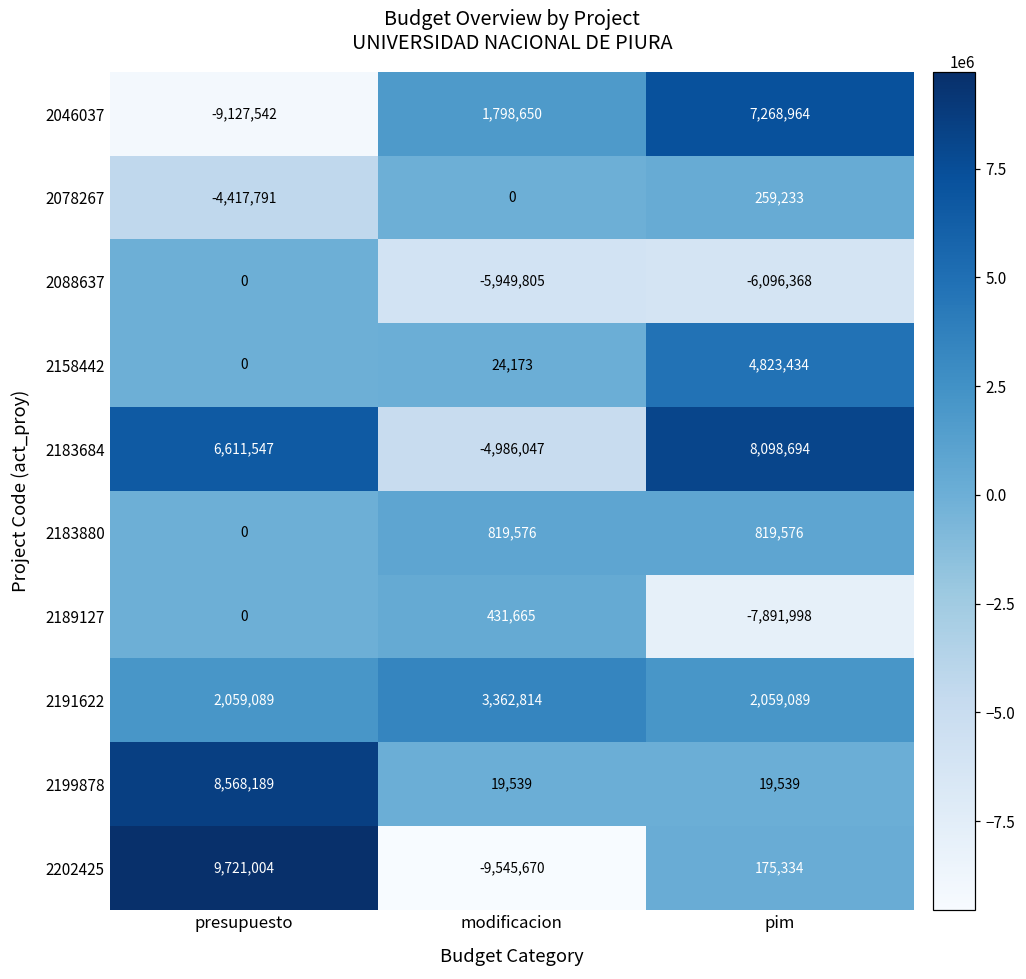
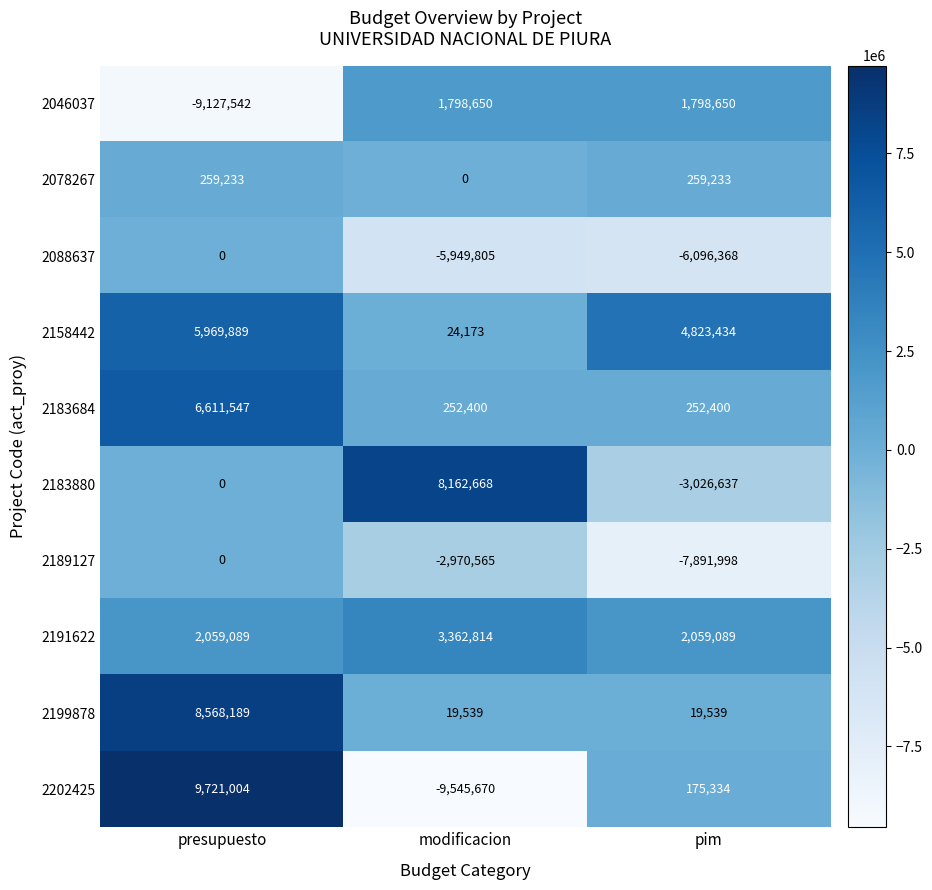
2046037, pim: 7,268,964 -> 1,798,650
2078267, presupuesto: -4,417,791 -> 259,233
2158442, presupuesto: 0 -> 5,969,889
2183684, modificacion: -4,986,047 -> 252,400
2183684, pim: 8,098,694 -> 252,400
2183880, modificacion: 819,576 -> 8,162,668
2183880, pim: 819,576 -> -3,026,637
2189127, modificacion: 431,665 -> -2,970,565
